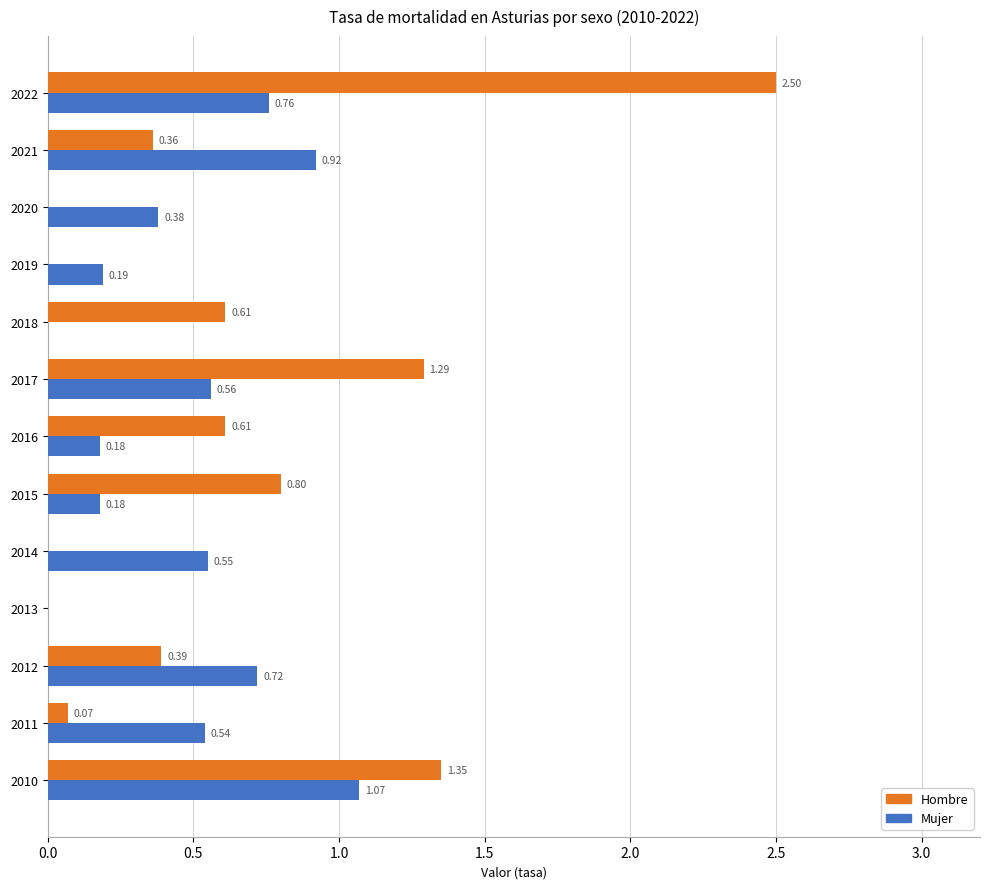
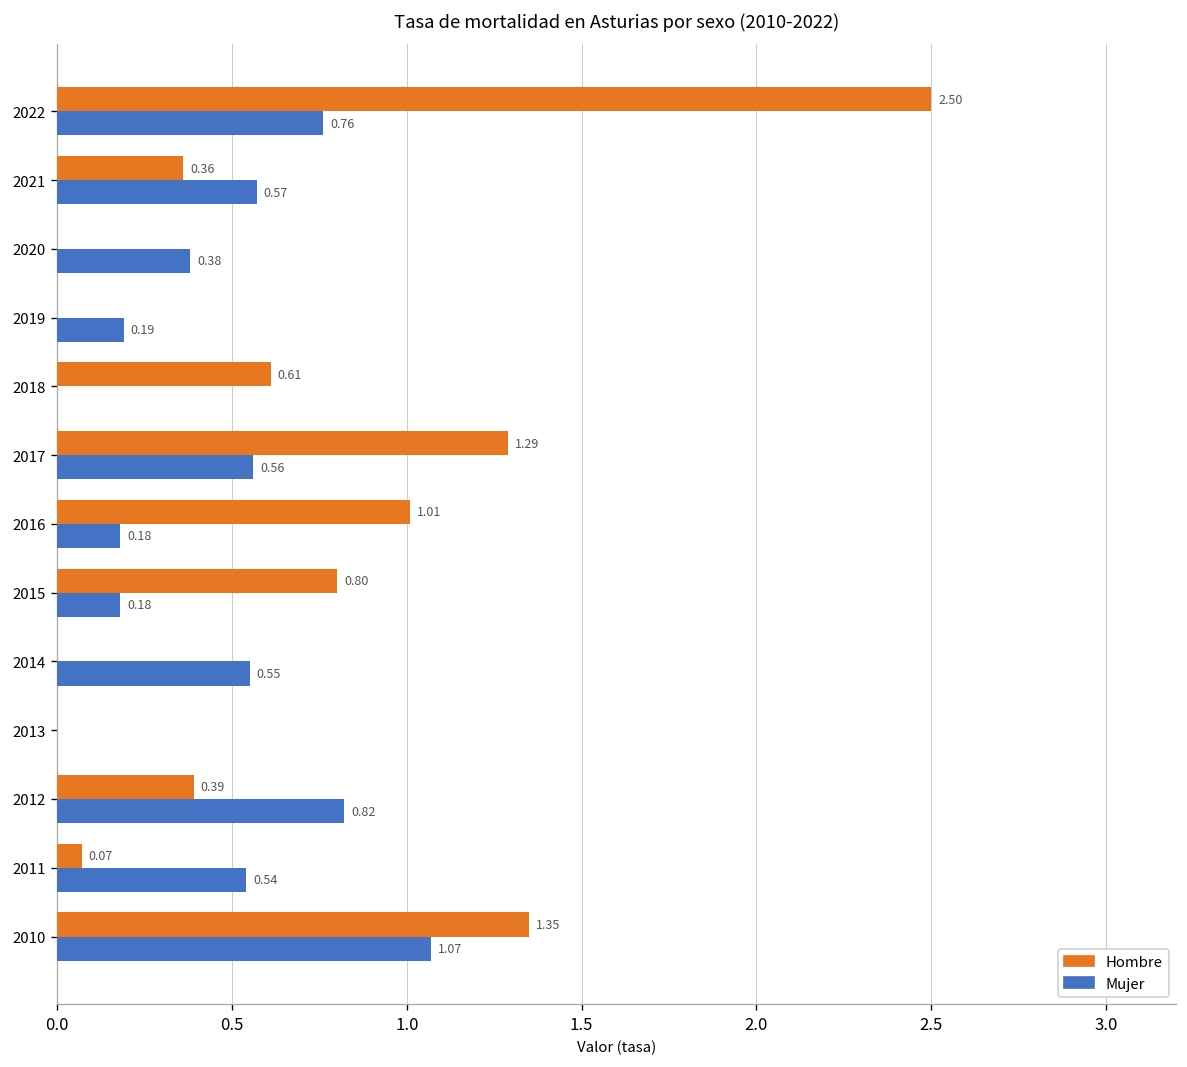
Mujer, 2021: 0.92 -> 0.57
Hombre, 2016: 0.61 -> 1.01
Mujer, 2012: 0.72 -> 0.82
